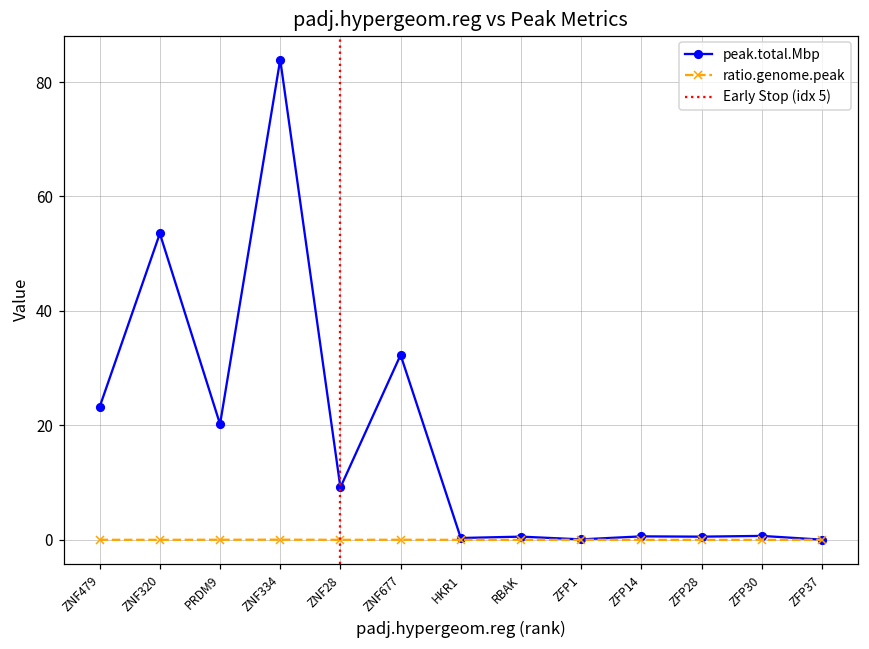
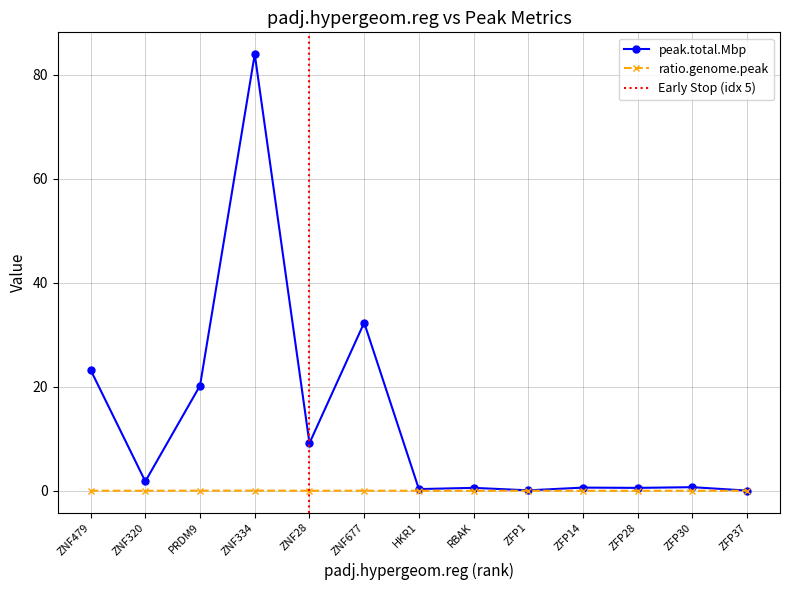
peak.total.Mbp, ZNF320: 54 -> 2
